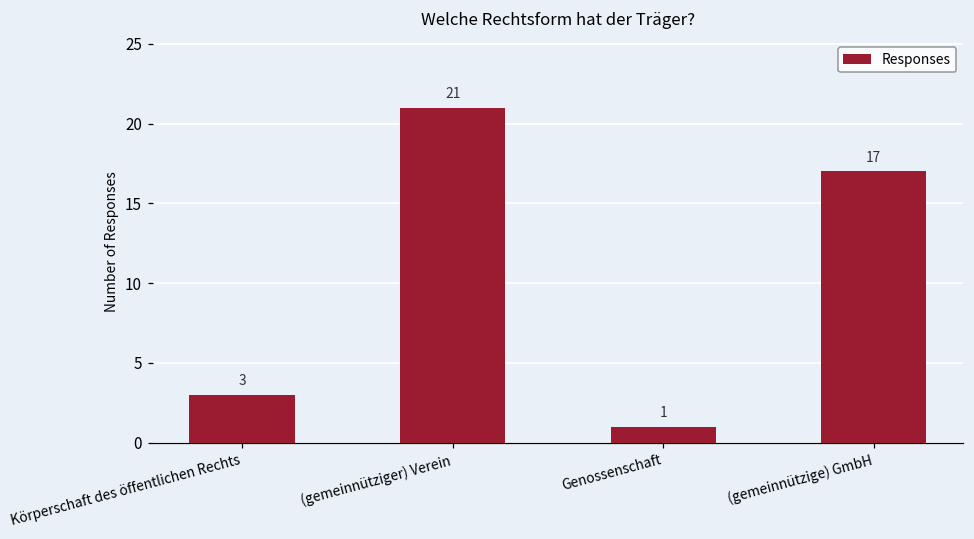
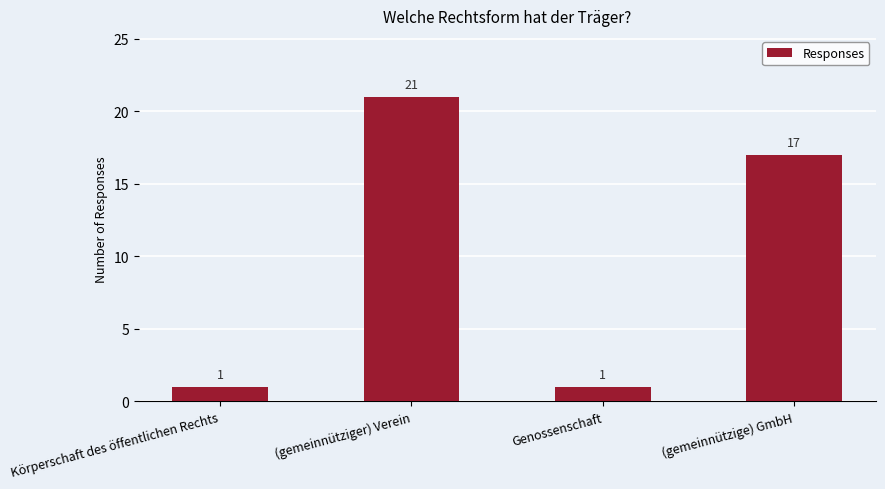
Körperschaft des öffentlichen Rechts: 3 -> 1
